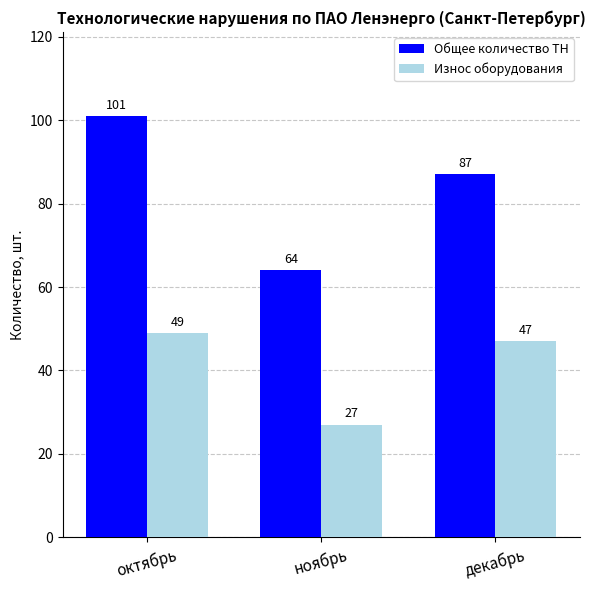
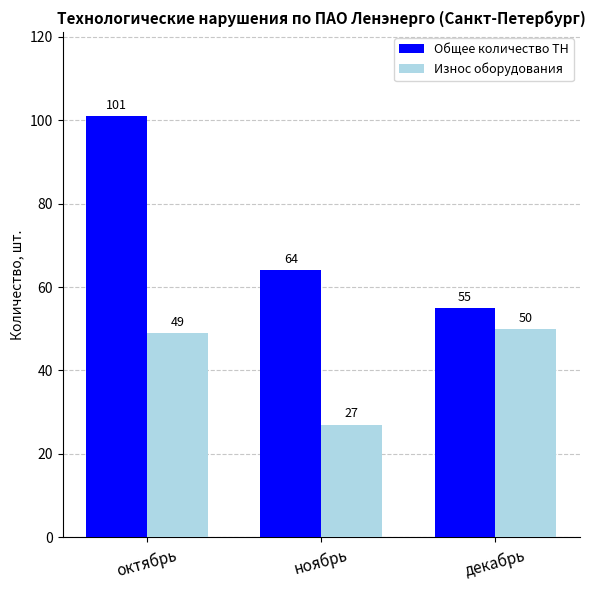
Общее количество ТН, декабрь: 87 -> 55
Износ оборудования, декабрь: 47 -> 50
